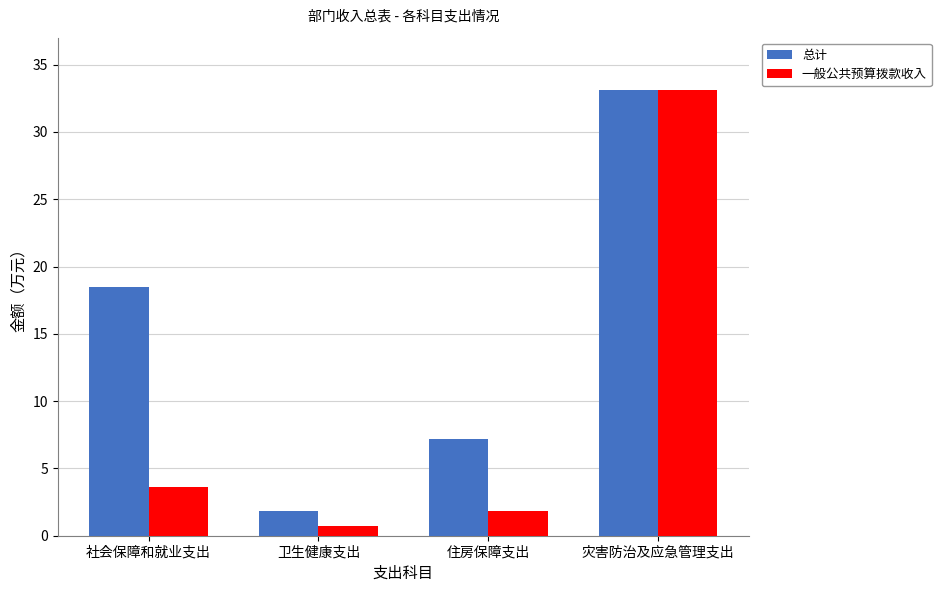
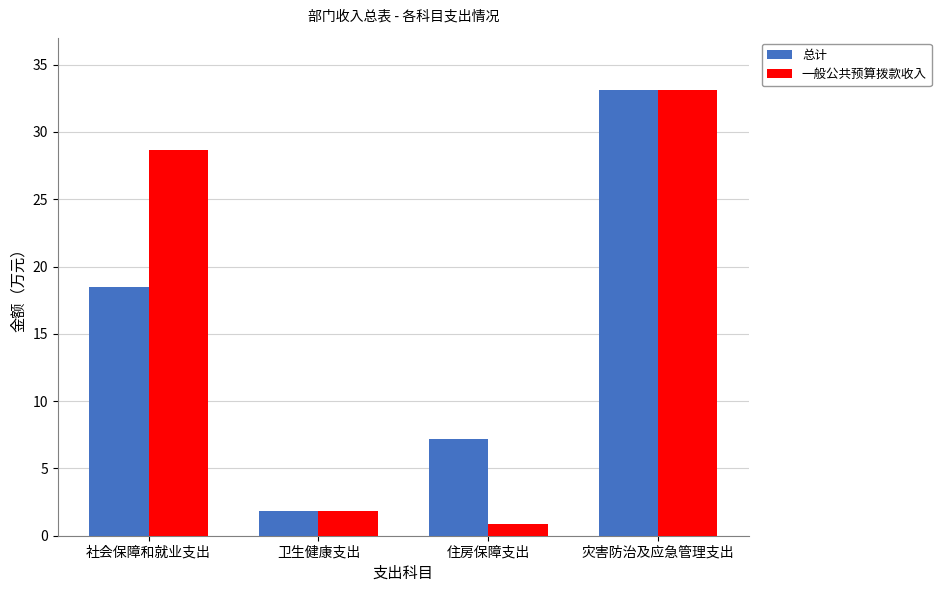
一般公共预算拨款收入, 社会保障和就业支出: 3.6 -> 28.7
一般公共预算拨款收入, 卫生健康支出: 0.7 -> 1.8
一般公共预算拨款收入, 住房保障支出: 1.8 -> 0.9
